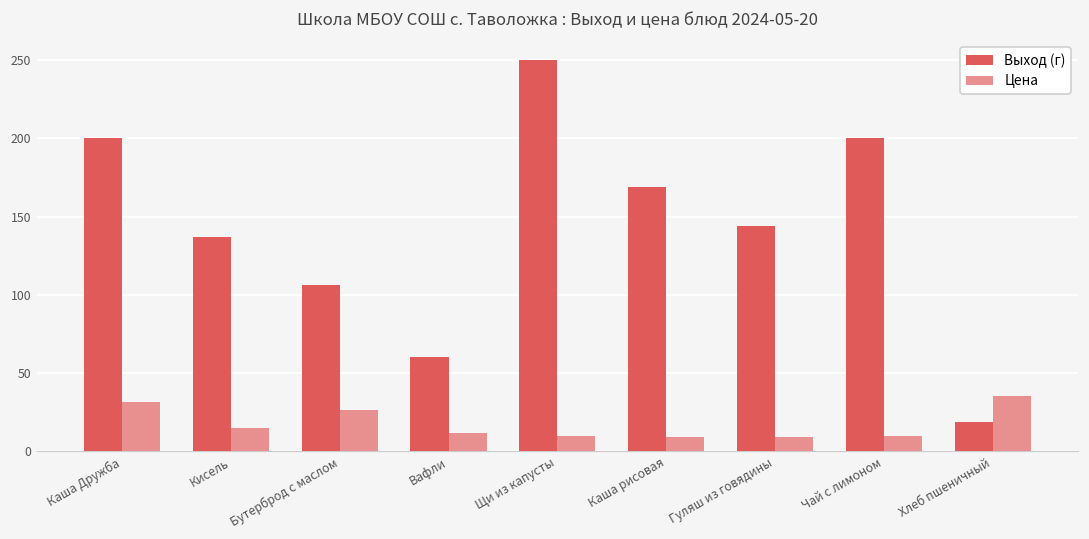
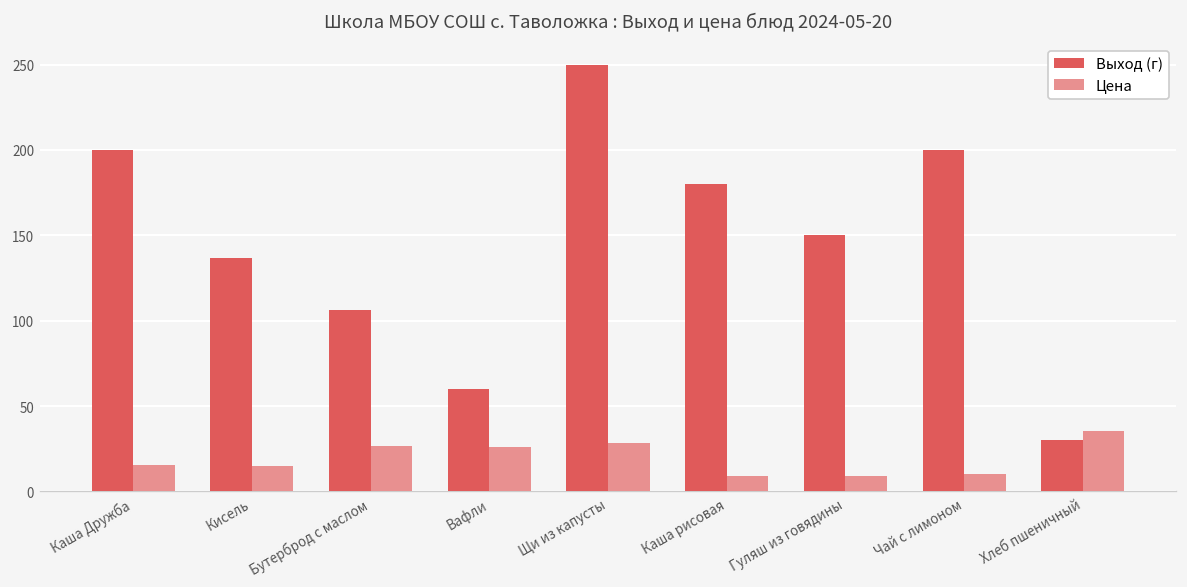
Цена, Каша Дружба: 32 -> 15
Цена, Вафли: 12 -> 26
Цена, Щи из капусты: 10 -> 29
Выход (г), Каша рисовая: 169 -> 180
Выход (г), Гуляш из говядины: 144 -> 150
Выход (г), Хлеб пшеничный: 19 -> 30
